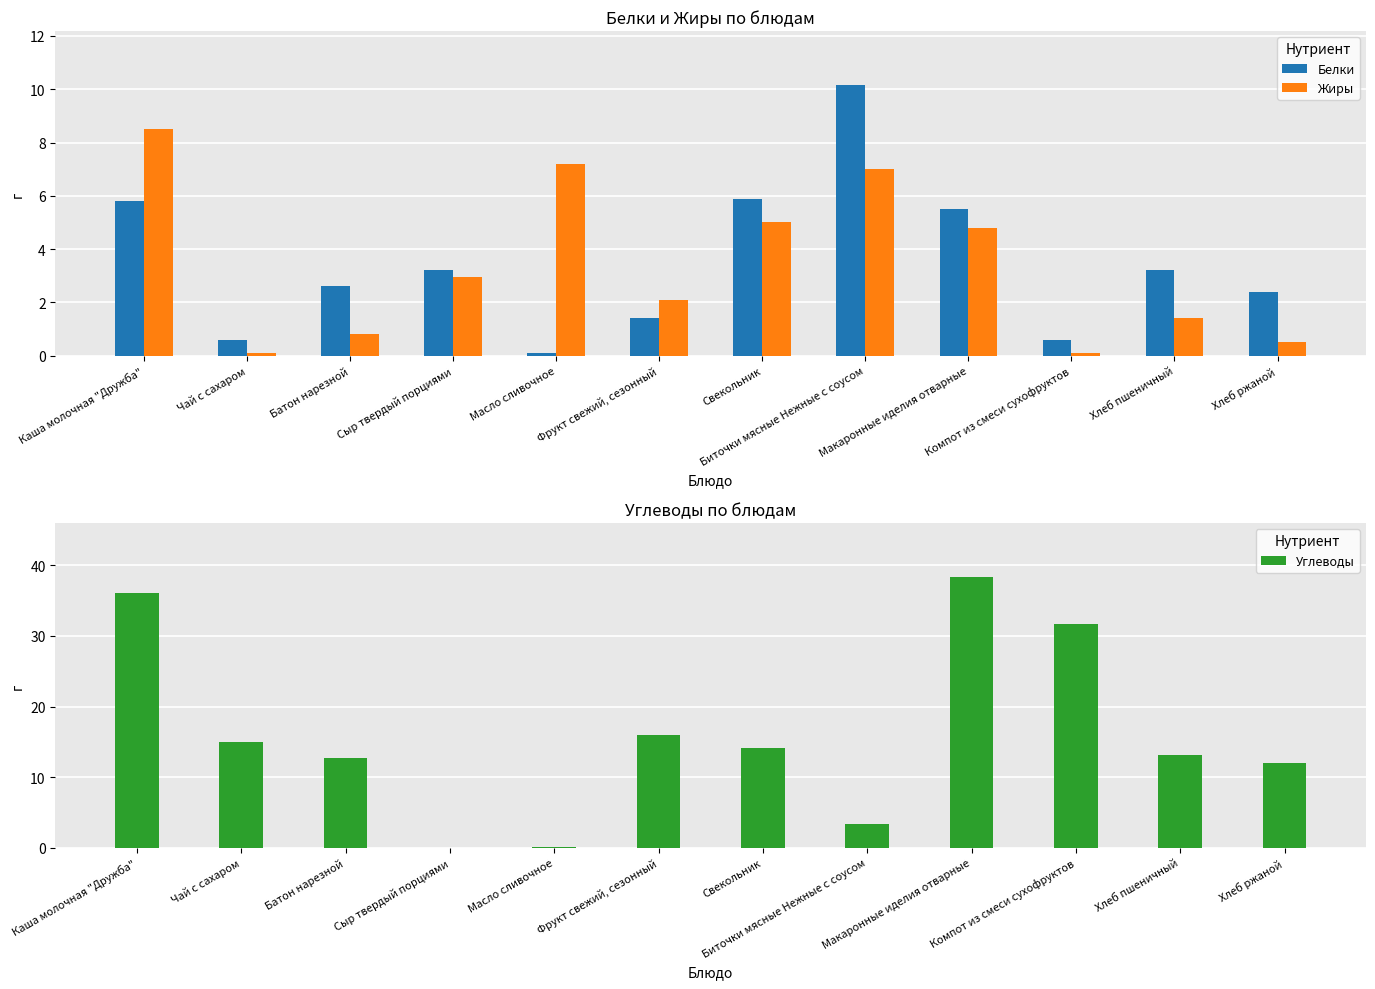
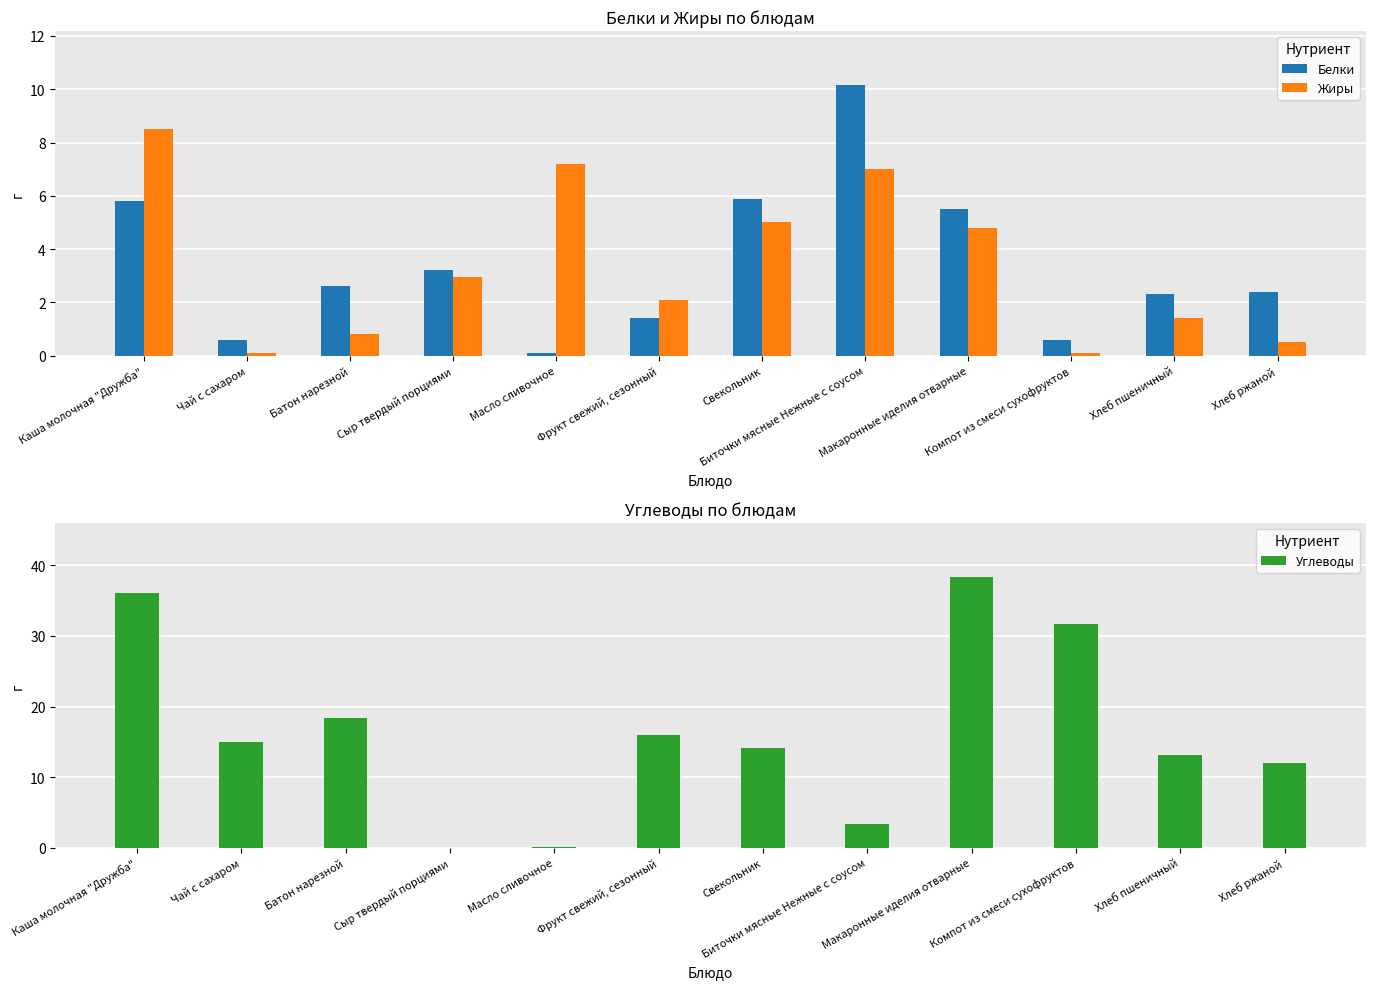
Белки и Жиры по блюдам, Белки, Хлеб пшеничный: 3.2 -> 2.3
Углеводы по блюдам, Батон нарезной: 13 -> 18
